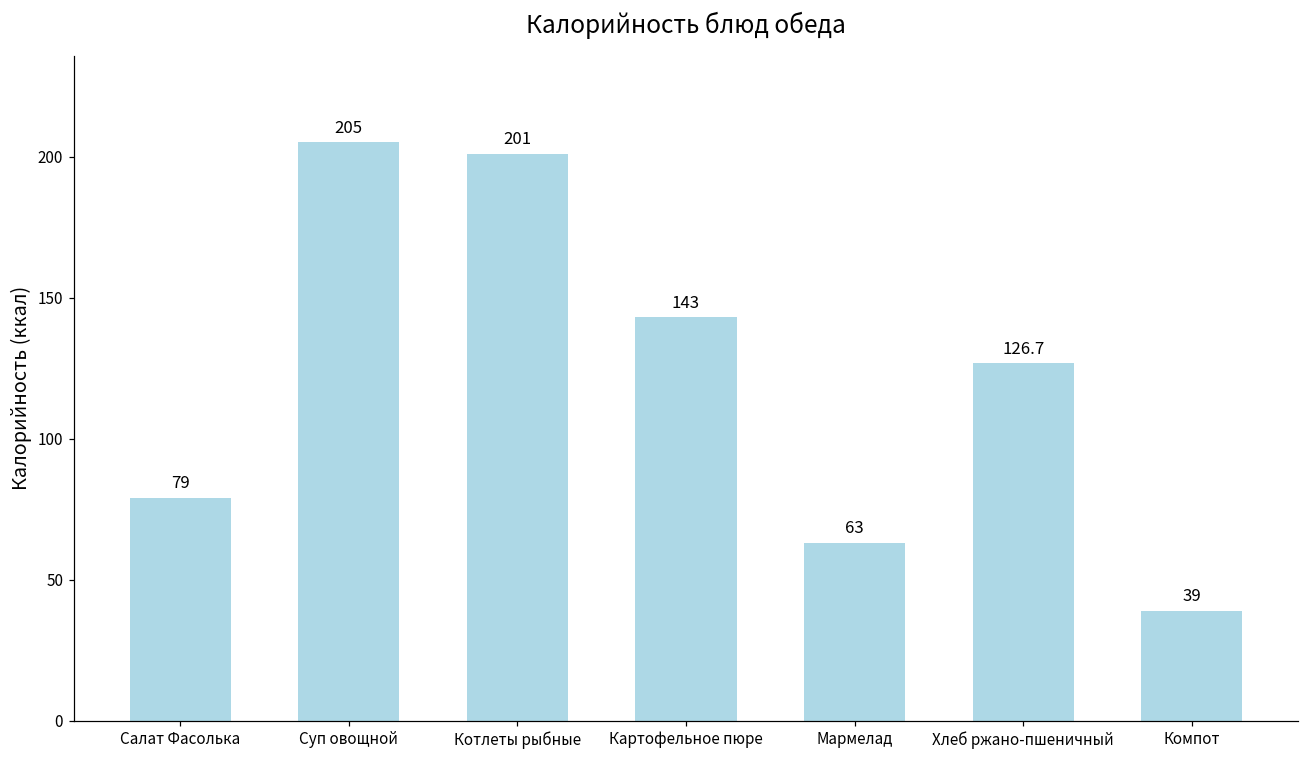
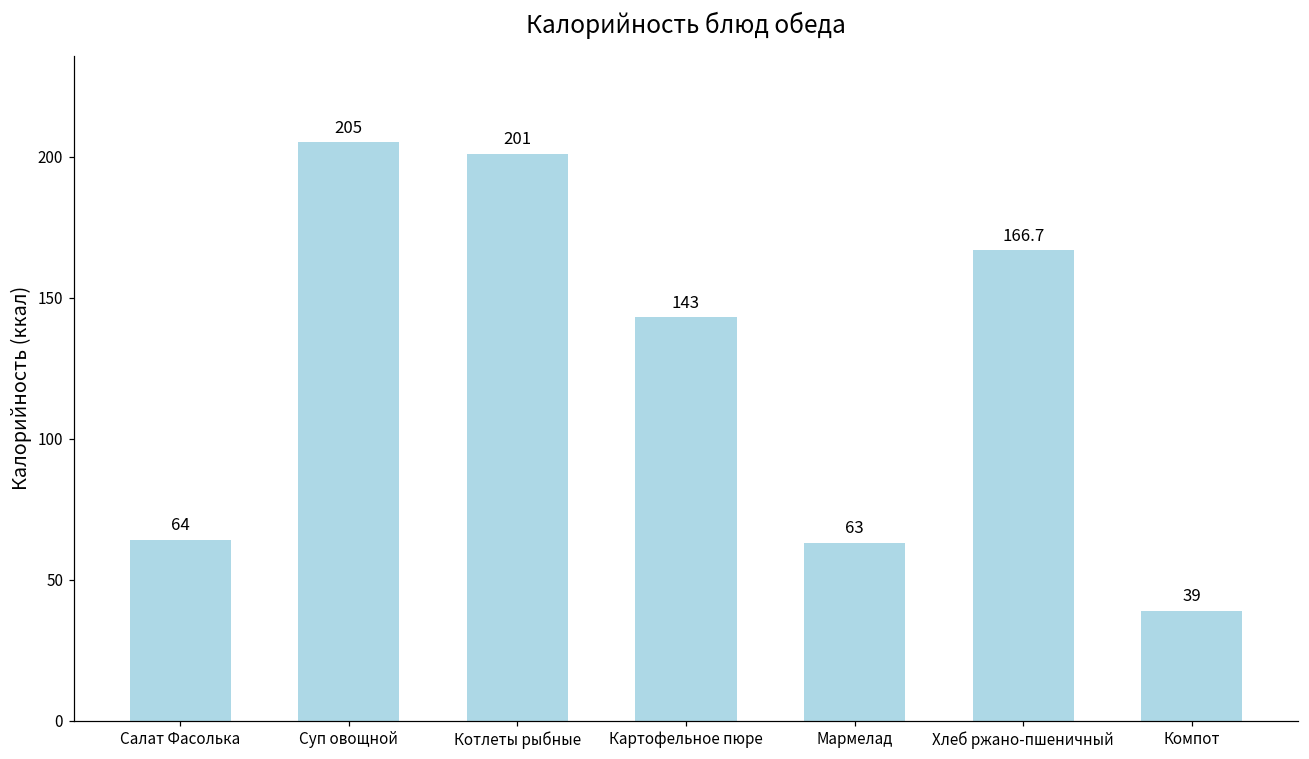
Салат Фасолька: 79 -> 64
Хлеб ржано-пшеничный: 126.7 -> 166.7
